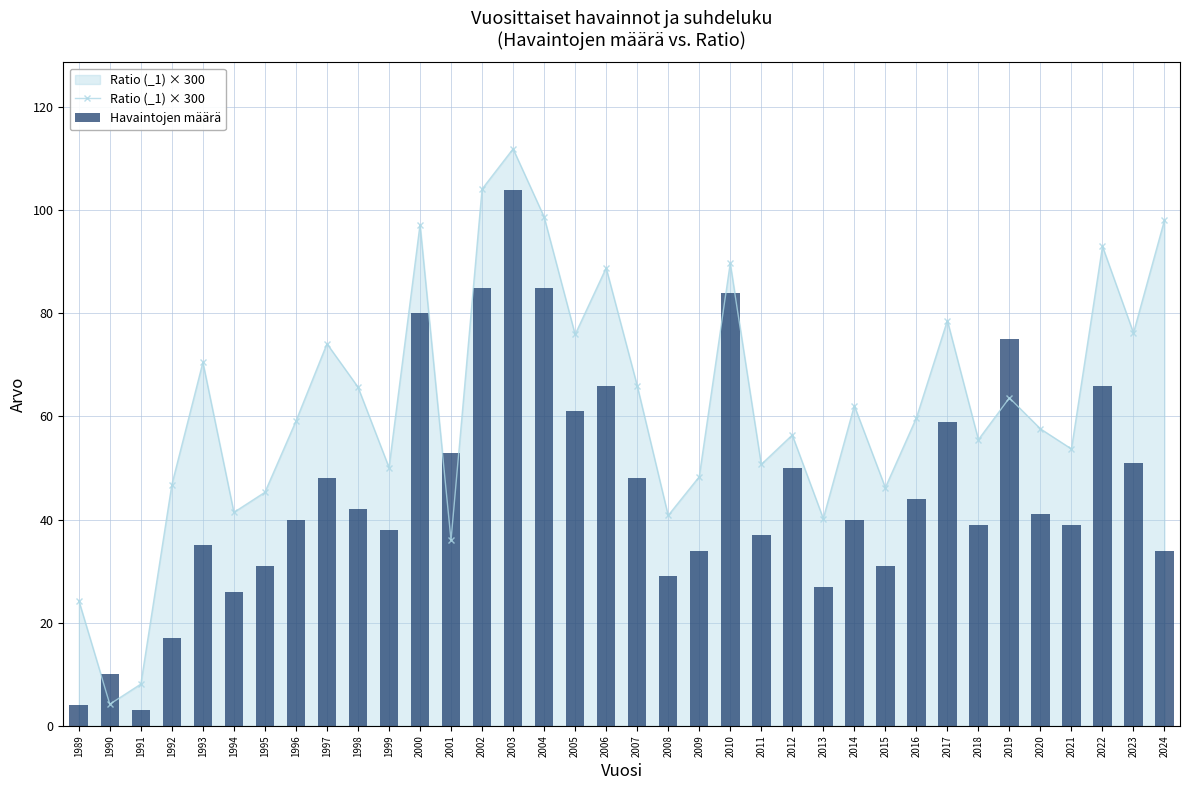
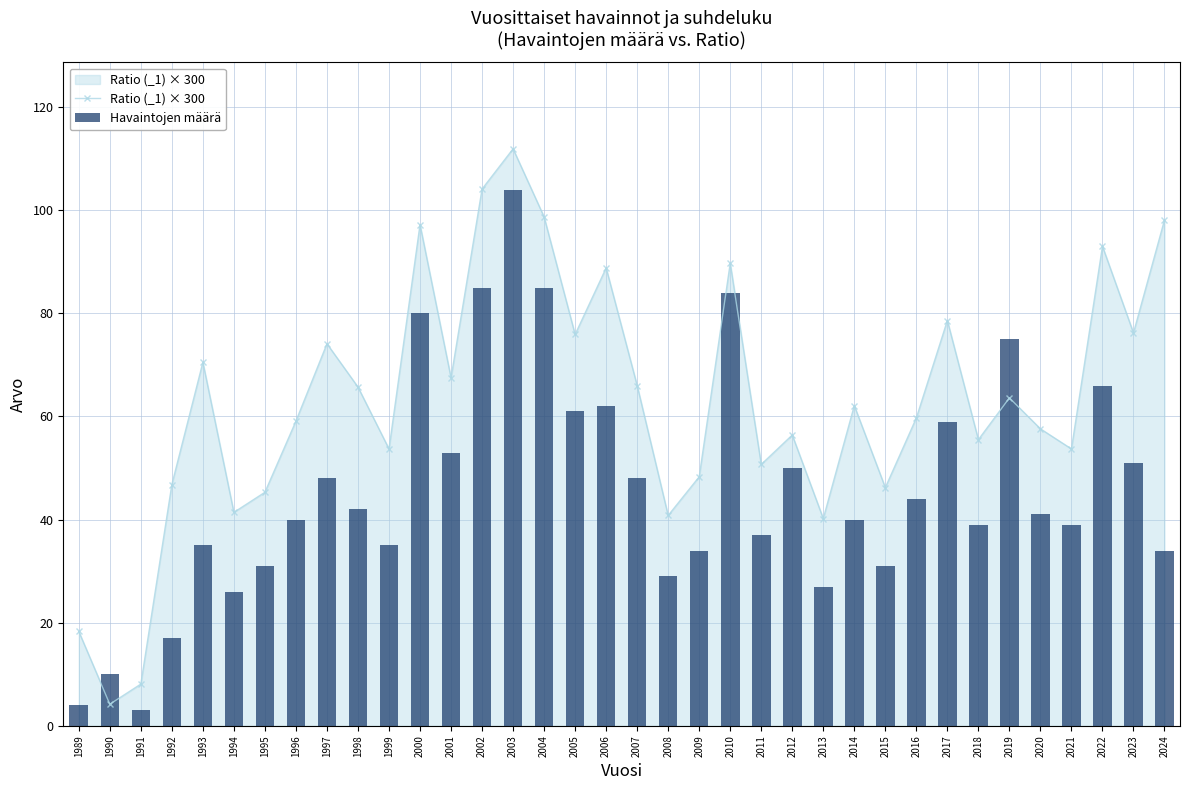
Ratio (_1) × 300, 1989: 24 -> 18
Ratio (_1) × 300, 1999: 50 -> 54
Havaintojen määrä, 1999: 38 -> 35
Ratio (_1) × 300, 2001: 36 -> 68
Havaintojen määrä, 2006: 66 -> 62
